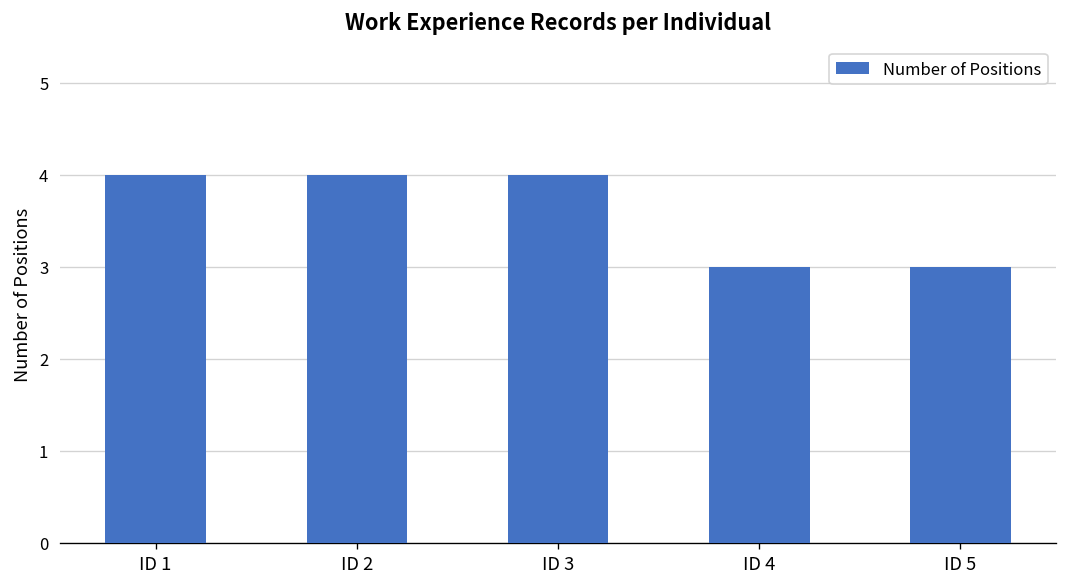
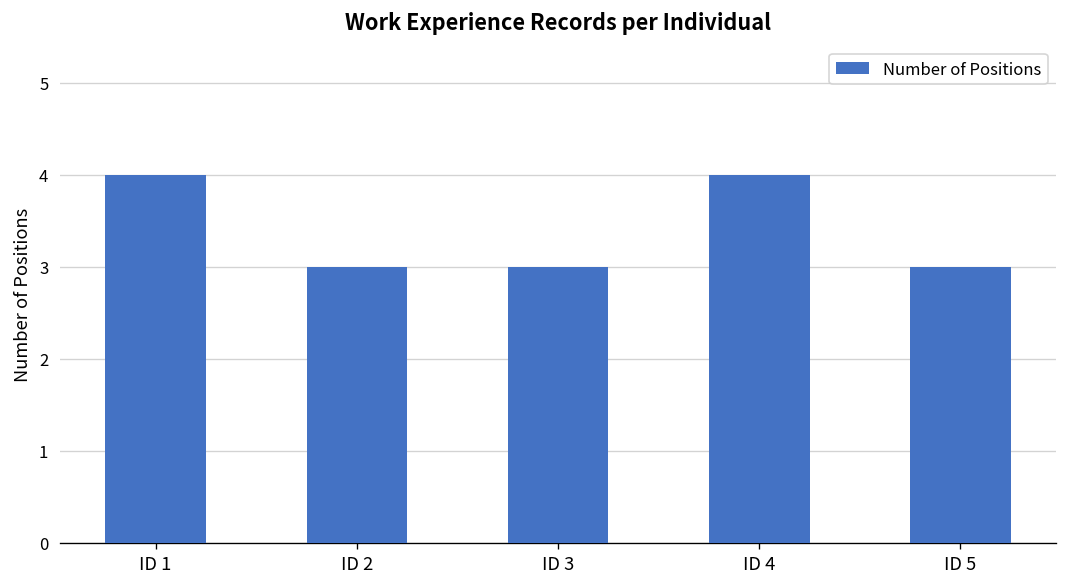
ID 2: 4 -> 3
ID 3: 4 -> 3
ID 4: 3 -> 4
